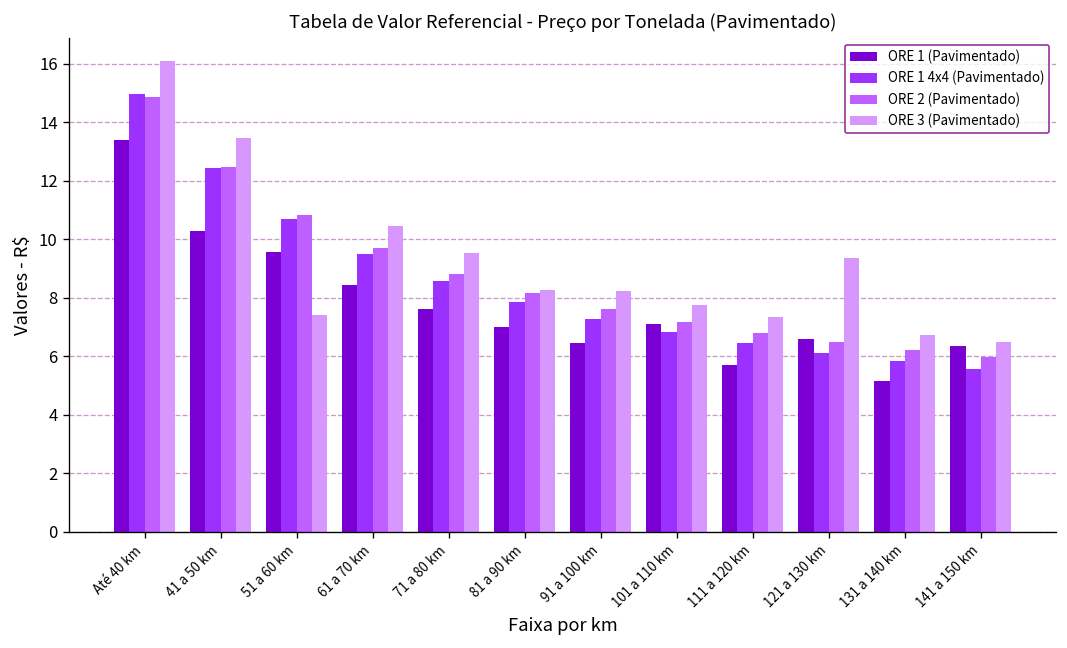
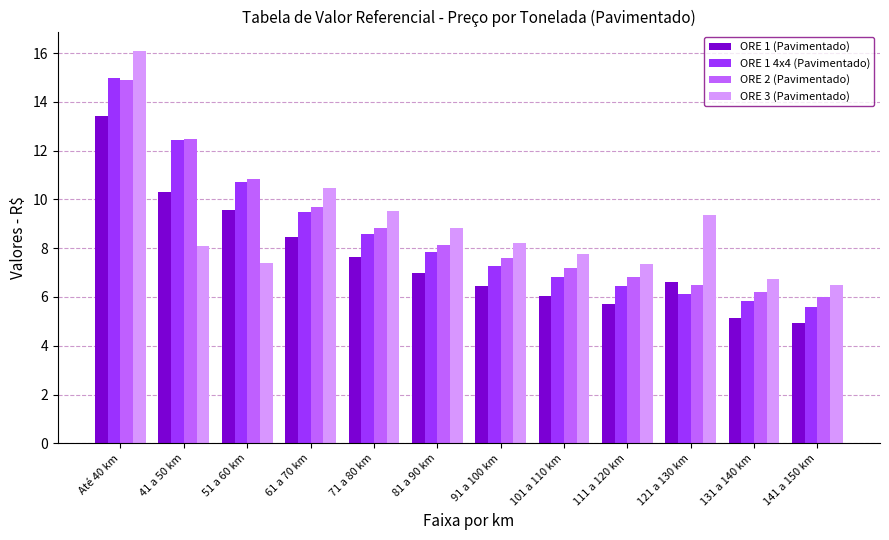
ORE 3 (Pavimentado), 41 a 50 km: 13.5 -> 8.1
ORE 3 (Pavimentado), 81 a 90 km: 8.3 -> 8.8
ORE 1 (Pavimentado), 101 a 110 km: 7.1 -> 6.1
ORE 1 (Pavimentado), 141 a 150 km: 6.4 -> 4.9
